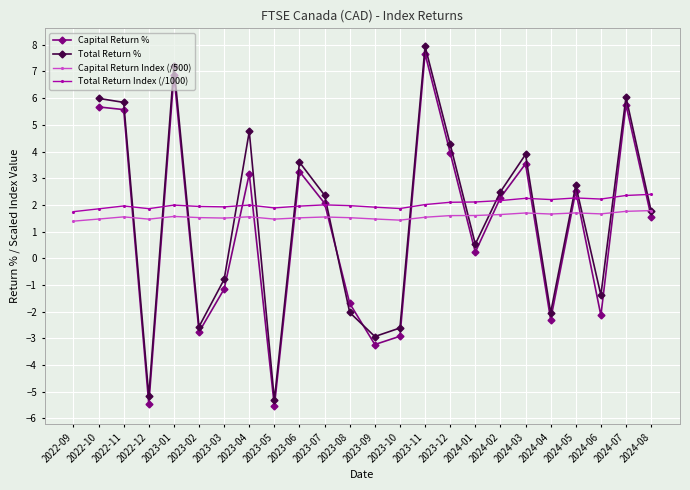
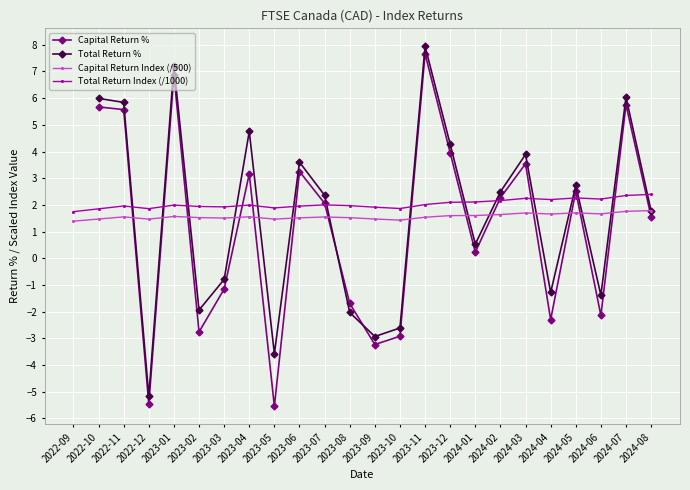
Total Return %, 2023-02: -2.6 -> -1.9
Total Return %, 2023-05: -5.3 -> -3.6
Total Return %, 2024-04: -2.0 -> -1.3
